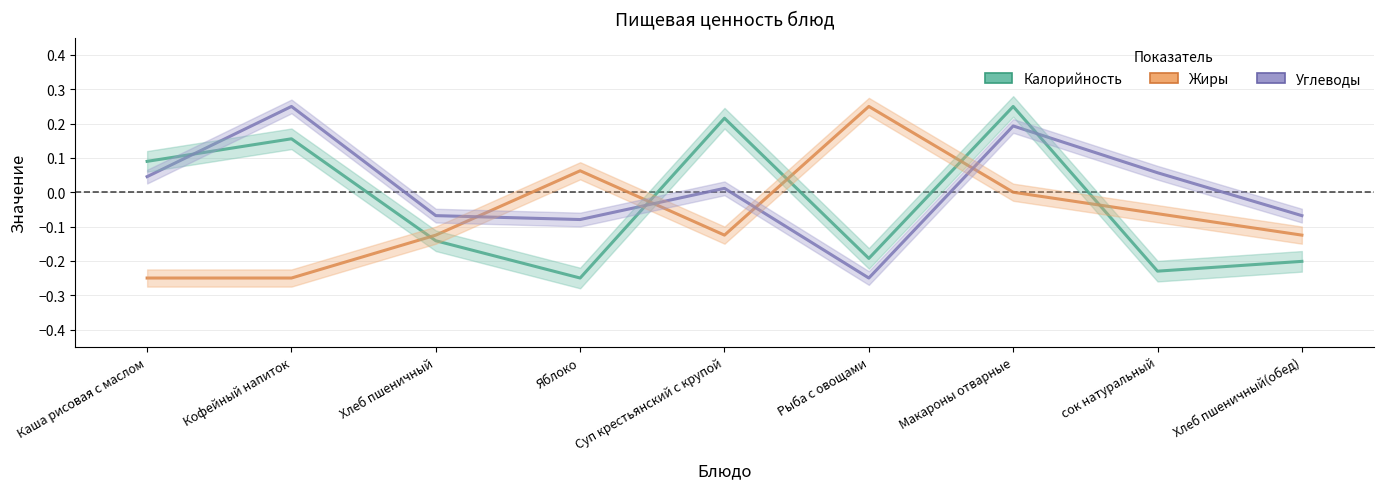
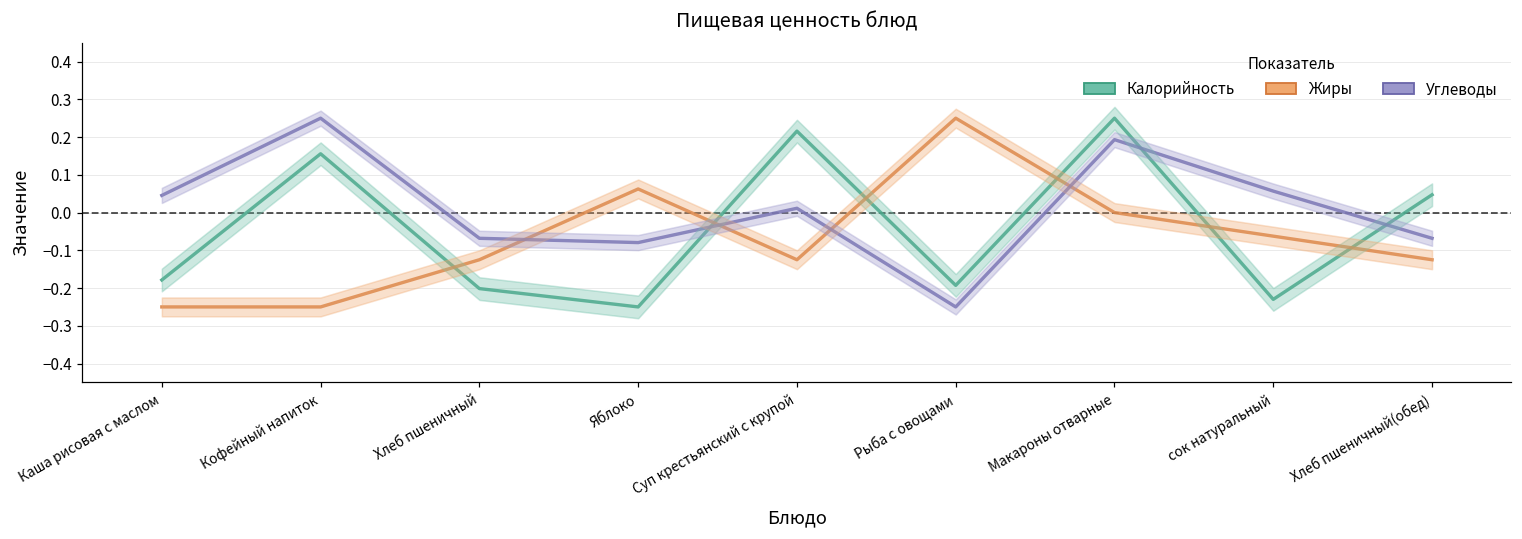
Калорийность, Каша рисовая с маслом: 0.09 -> -0.18
Калорийность, Хлеб пшеничный: -0.14 -> -0.20
Калорийность, Хлеб пшеничный(обед): -0.20 -> 0.05
